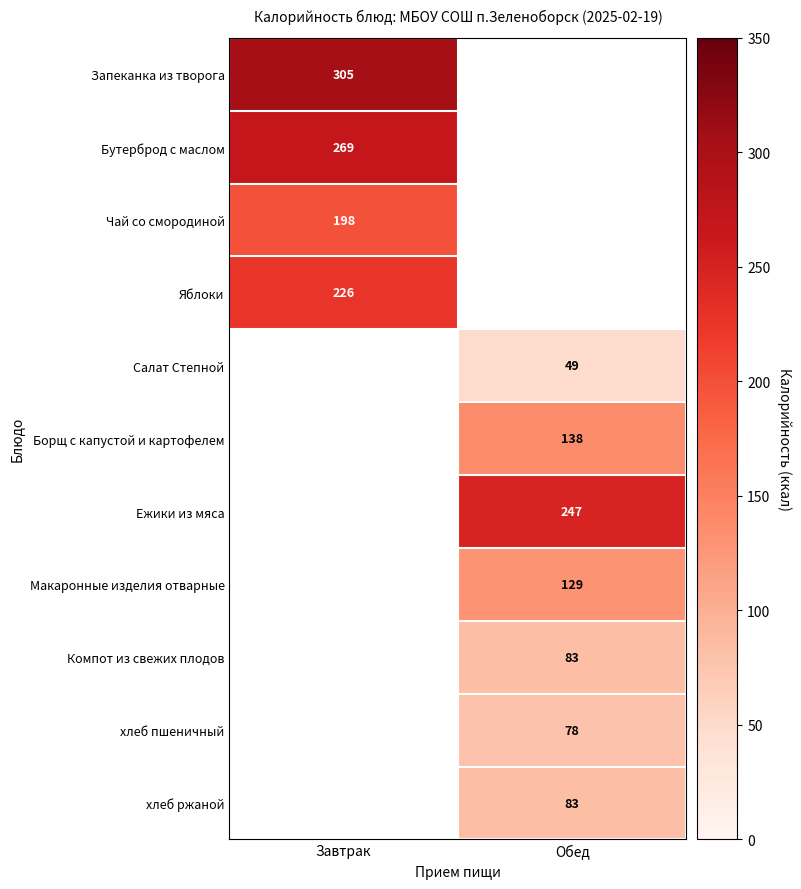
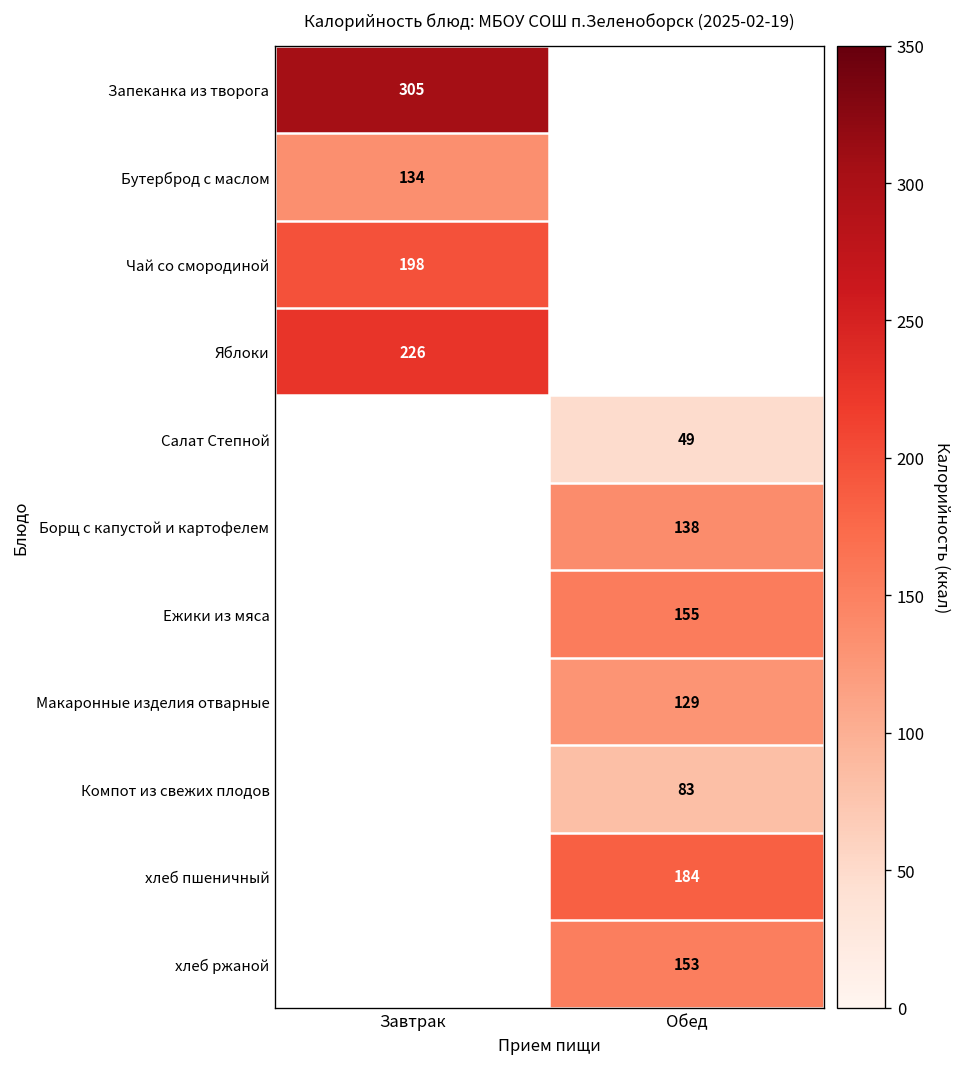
Бутерброд с маслом, Завтрак: 269 -> 134
Ежики из мяса, Обед: 247 -> 155
хлеб пшеничный, Обед: 78 -> 184
хлеб ржаной, Обед: 83 -> 153
